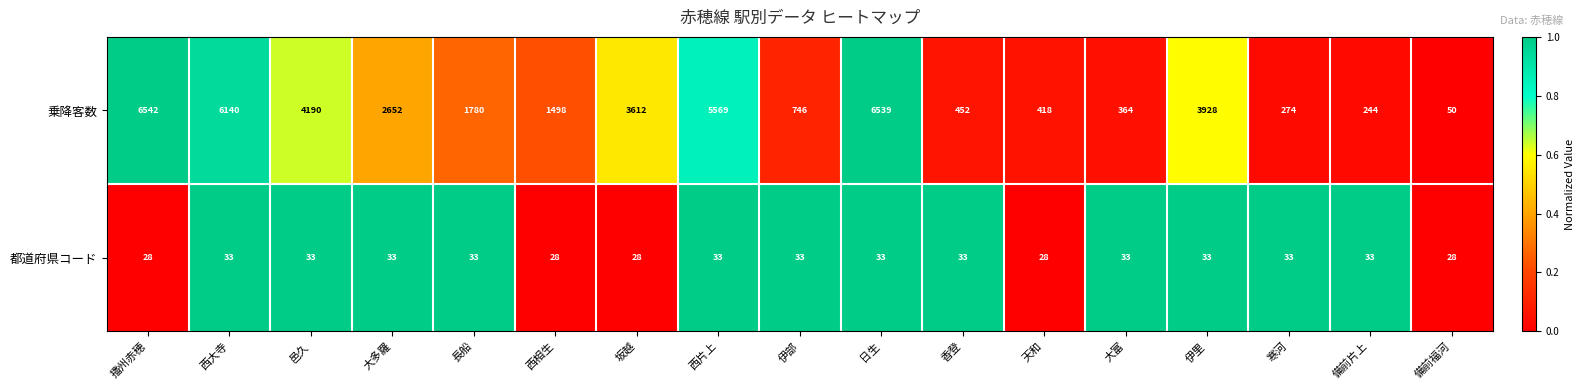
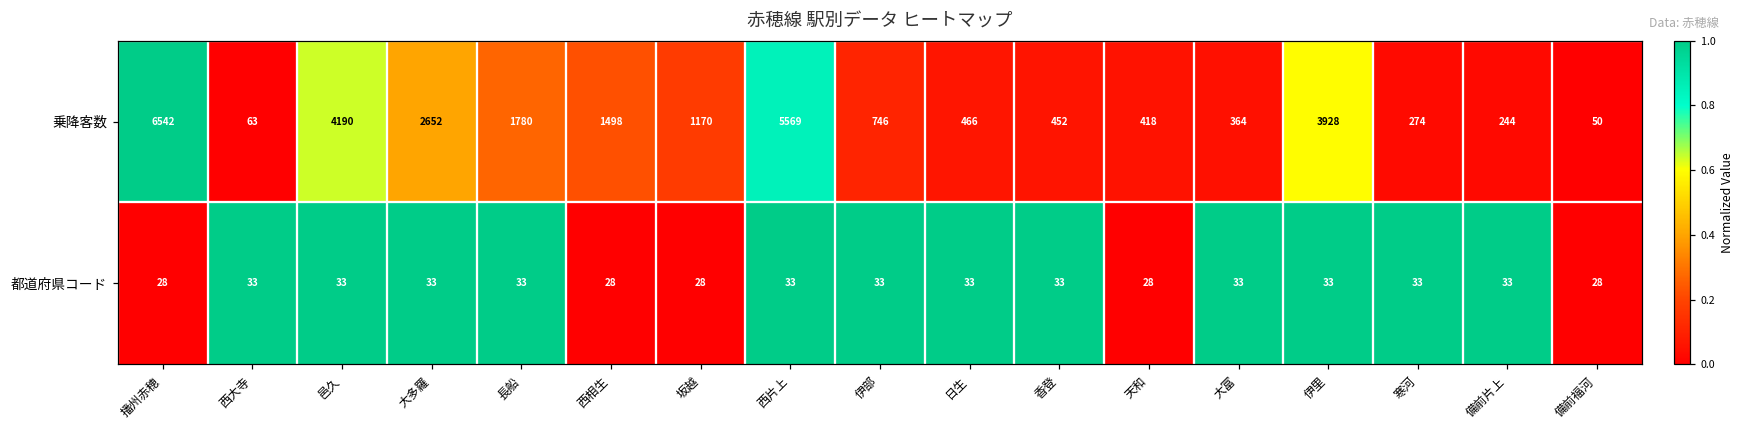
乗降客数, 西大寺: 6140 -> 63
乗降客数, 坂越: 3612 -> 1170
乗降客数, 日生: 6539 -> 466
